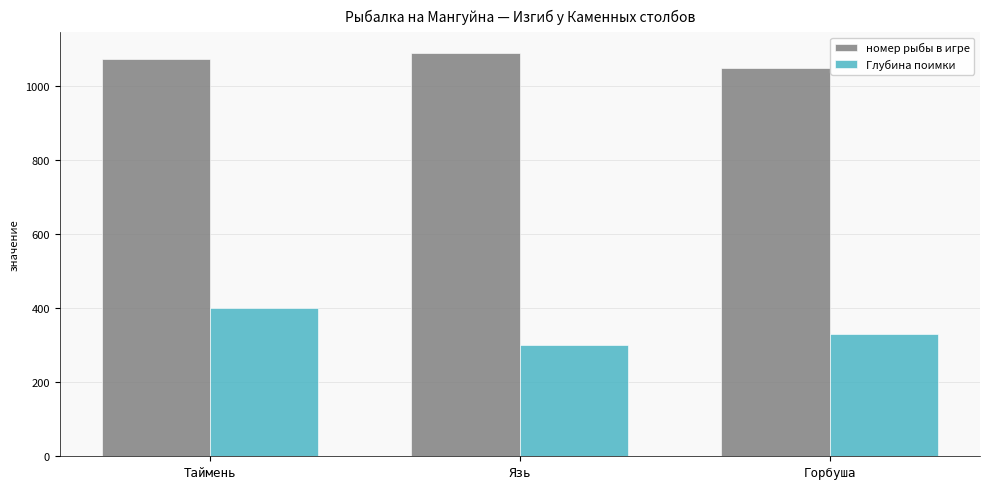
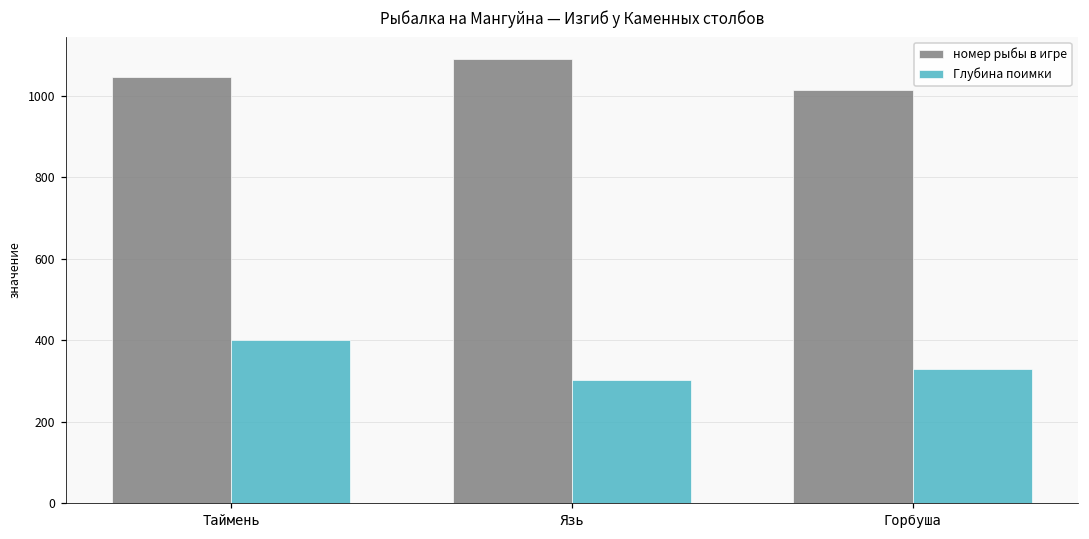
номер рыбы в игре, Таймень: 1070 -> 1050
номер рыбы в игре, Горбуша: 1050 -> 1010
